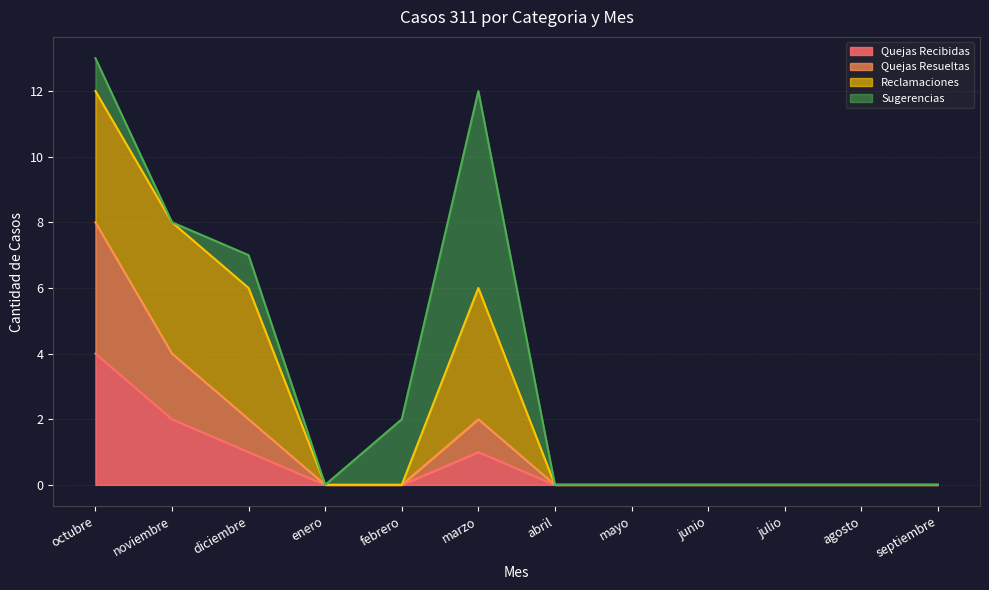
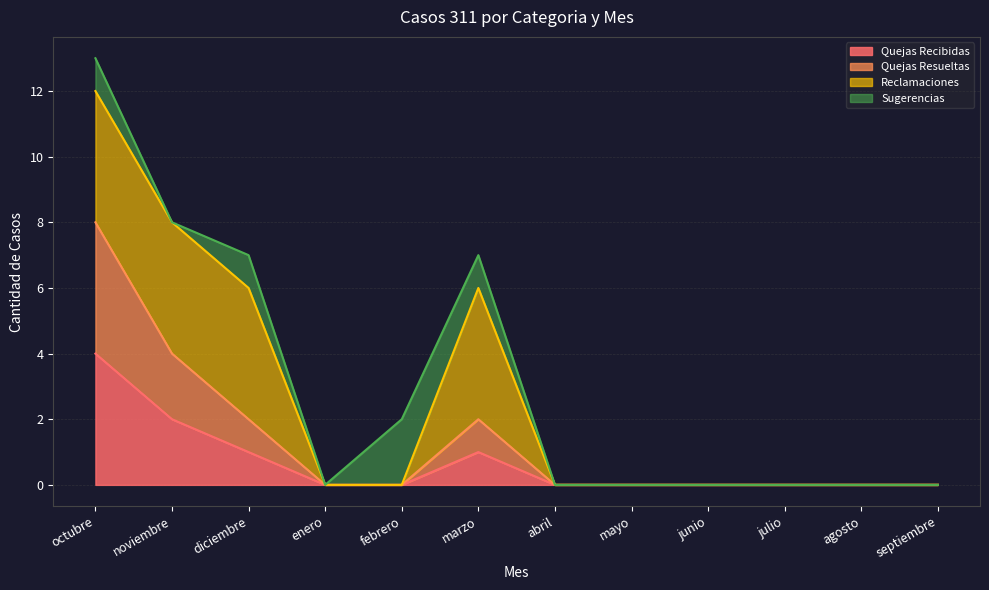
Sugerencias, marzo: 6 -> 1
